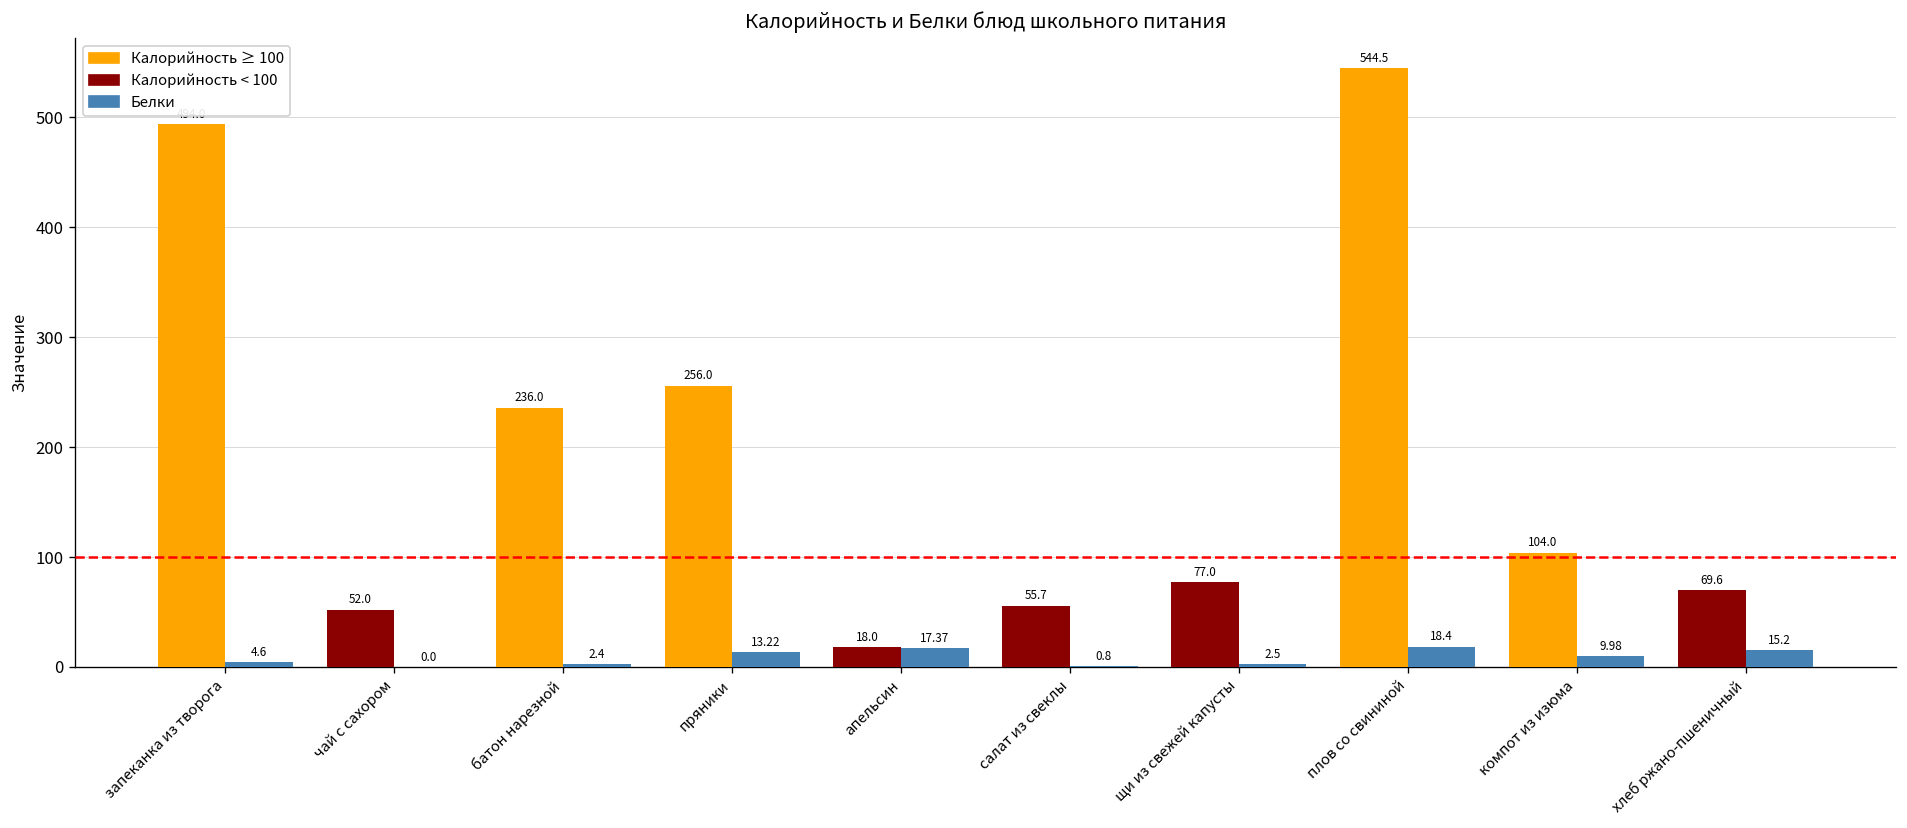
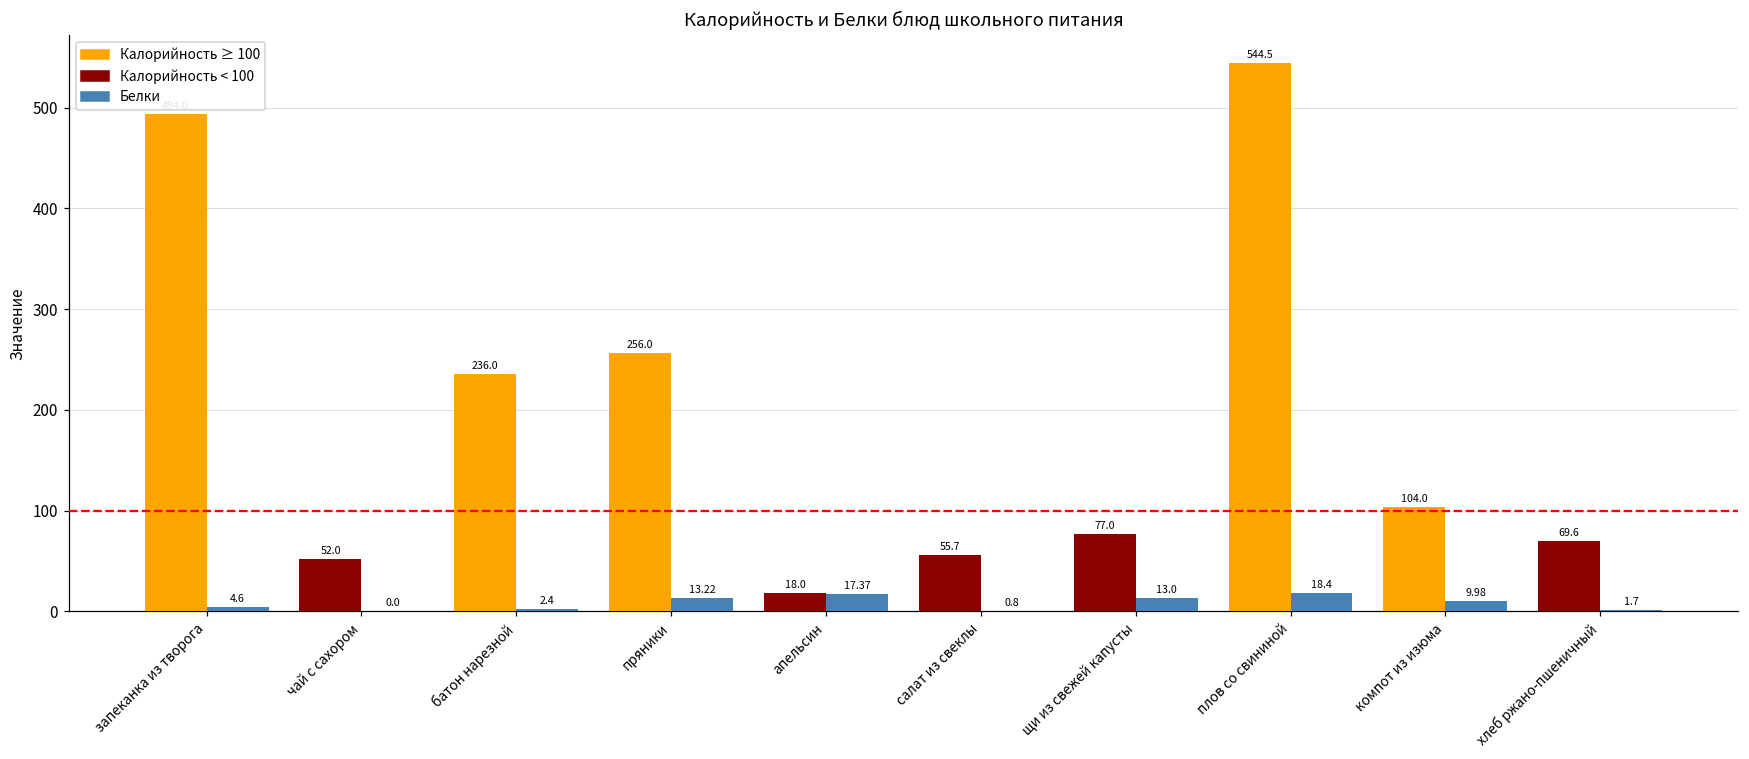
Белки, щи из свежей капусты: 2.5 -> 13.0
Белки, хлеб ржано-пшеничный: 15.2 -> 1.7
